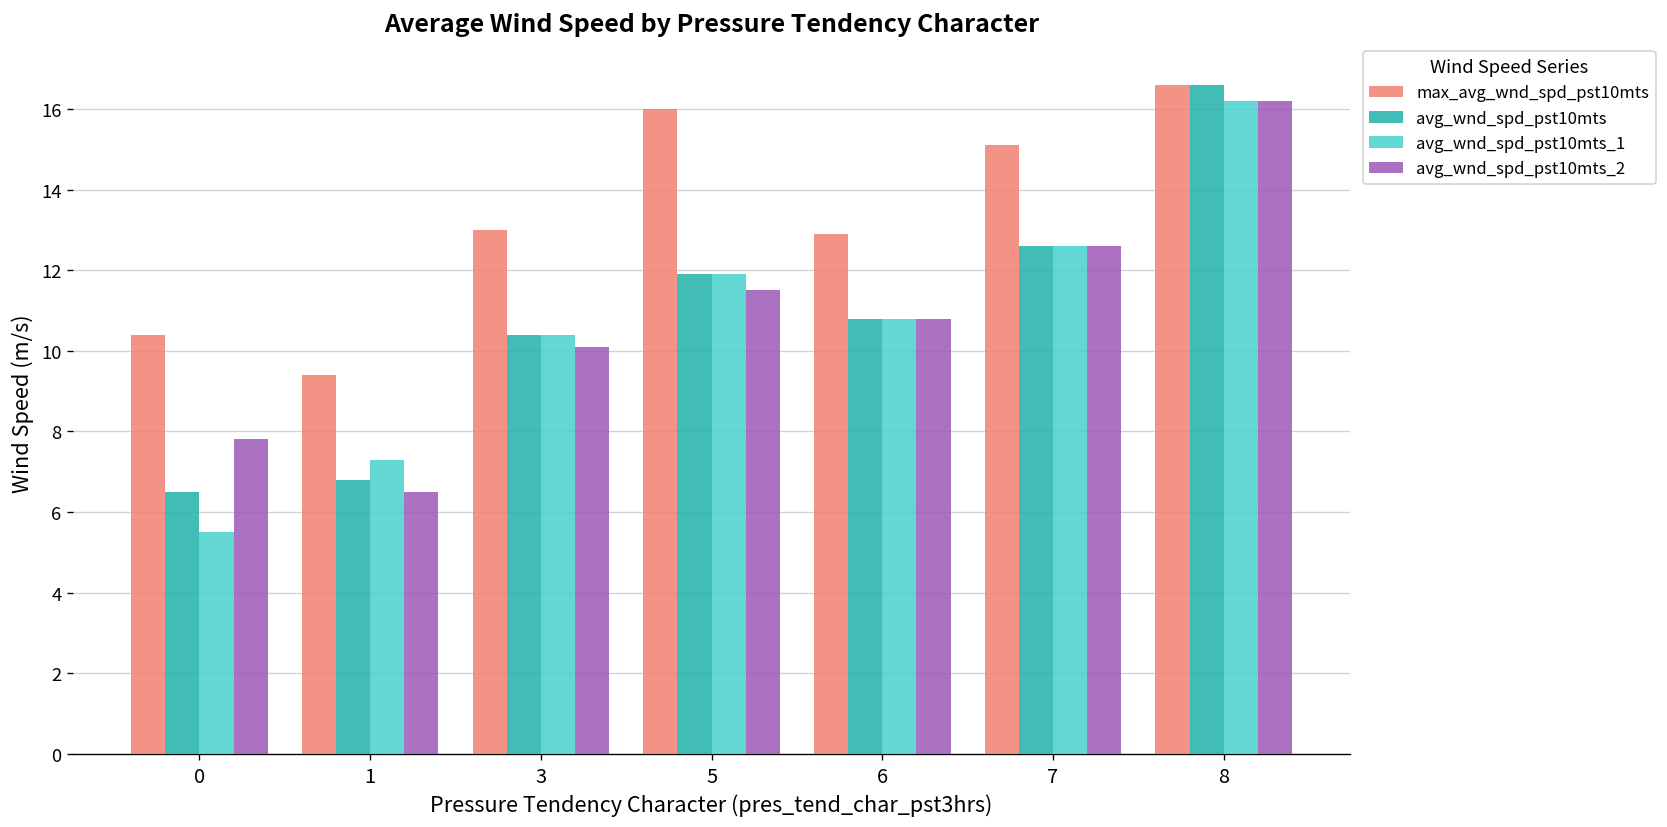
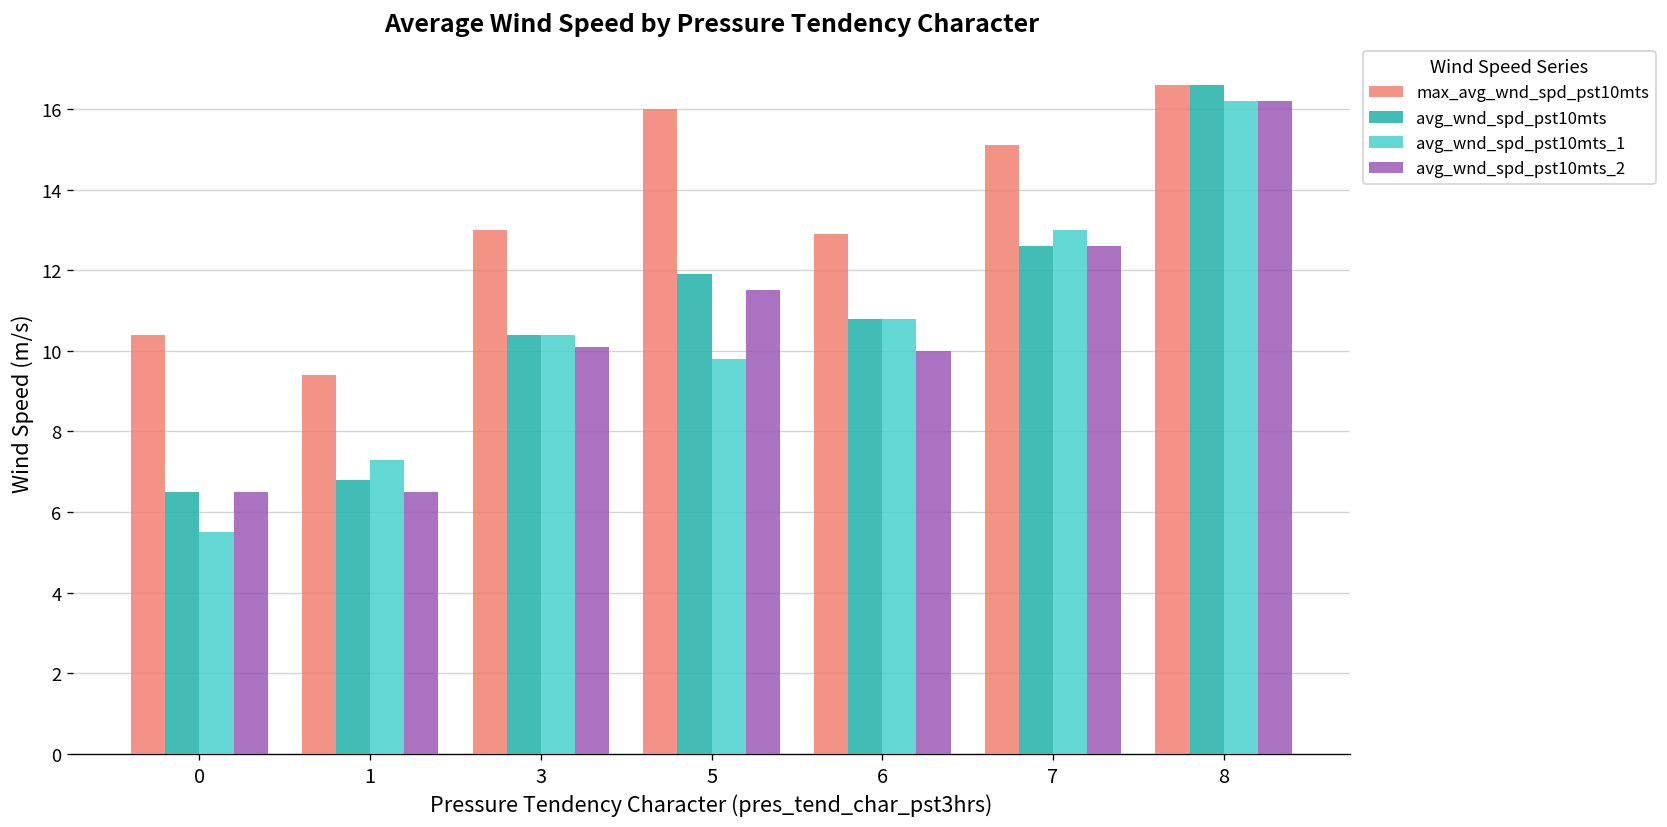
avg_wnd_spd_pst10mts_2, 0: 7.8 -> 6.5
avg_wnd_spd_pst10mts_1, 5: 11.9 -> 9.8
avg_wnd_spd_pst10mts_2, 6: 10.8 -> 10.0
avg_wnd_spd_pst10mts_1, 7: 12.6 -> 13.0
